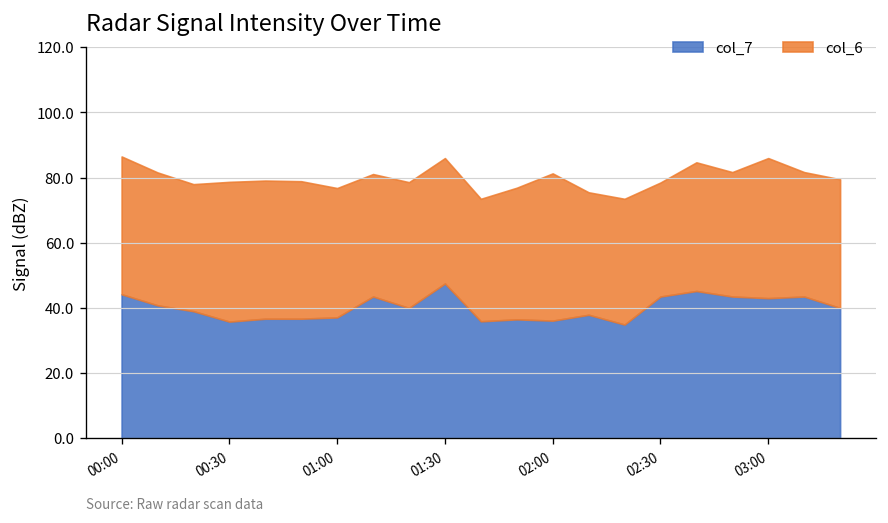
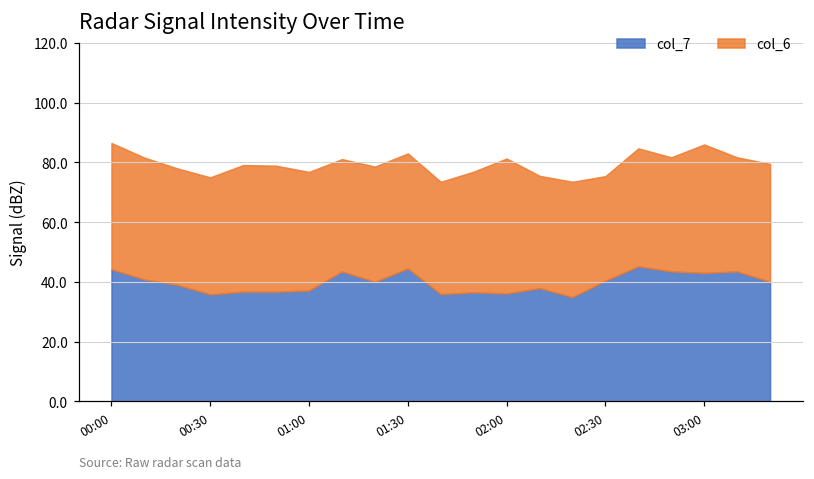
col_6, 00:30: 43 -> 39
col_7, 01:30: 48 -> 45
col_7, 02:30: 44 -> 40
